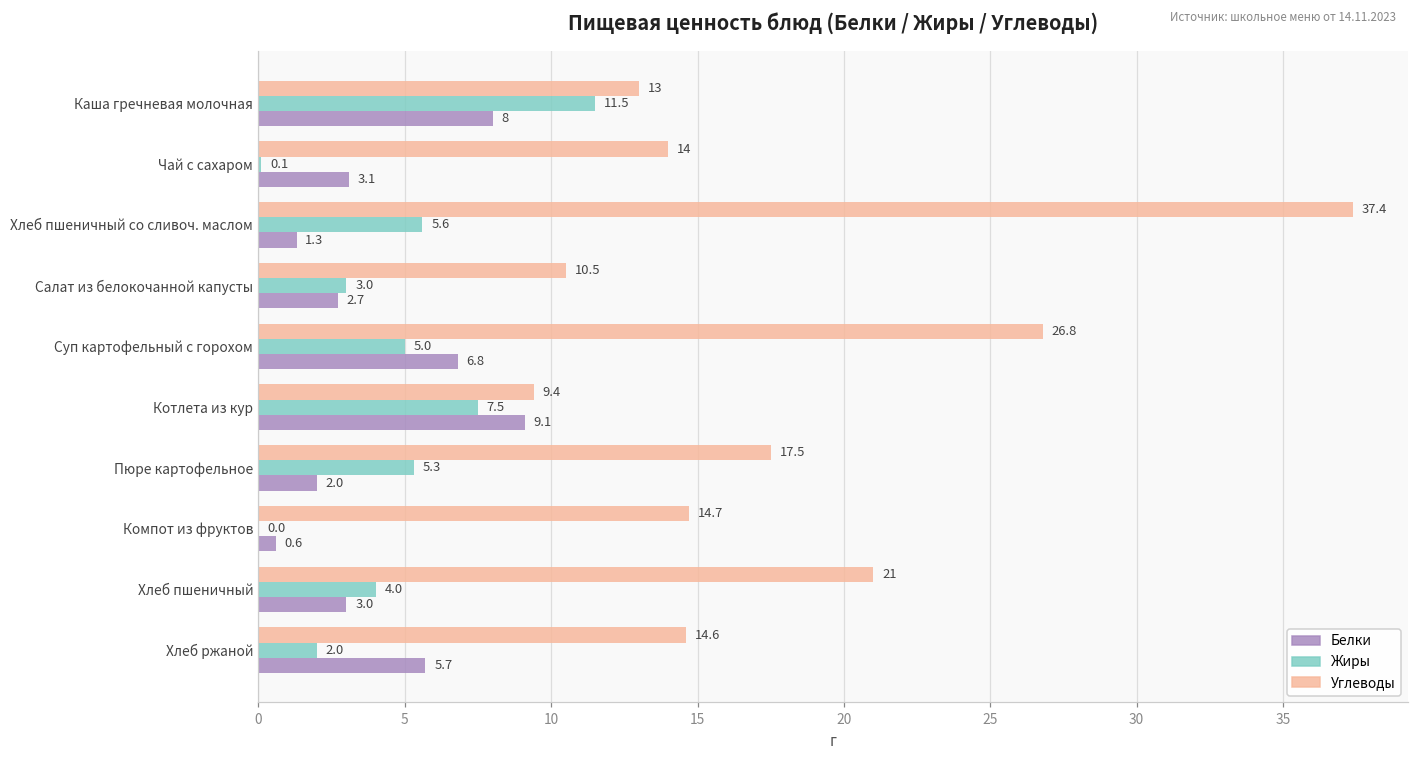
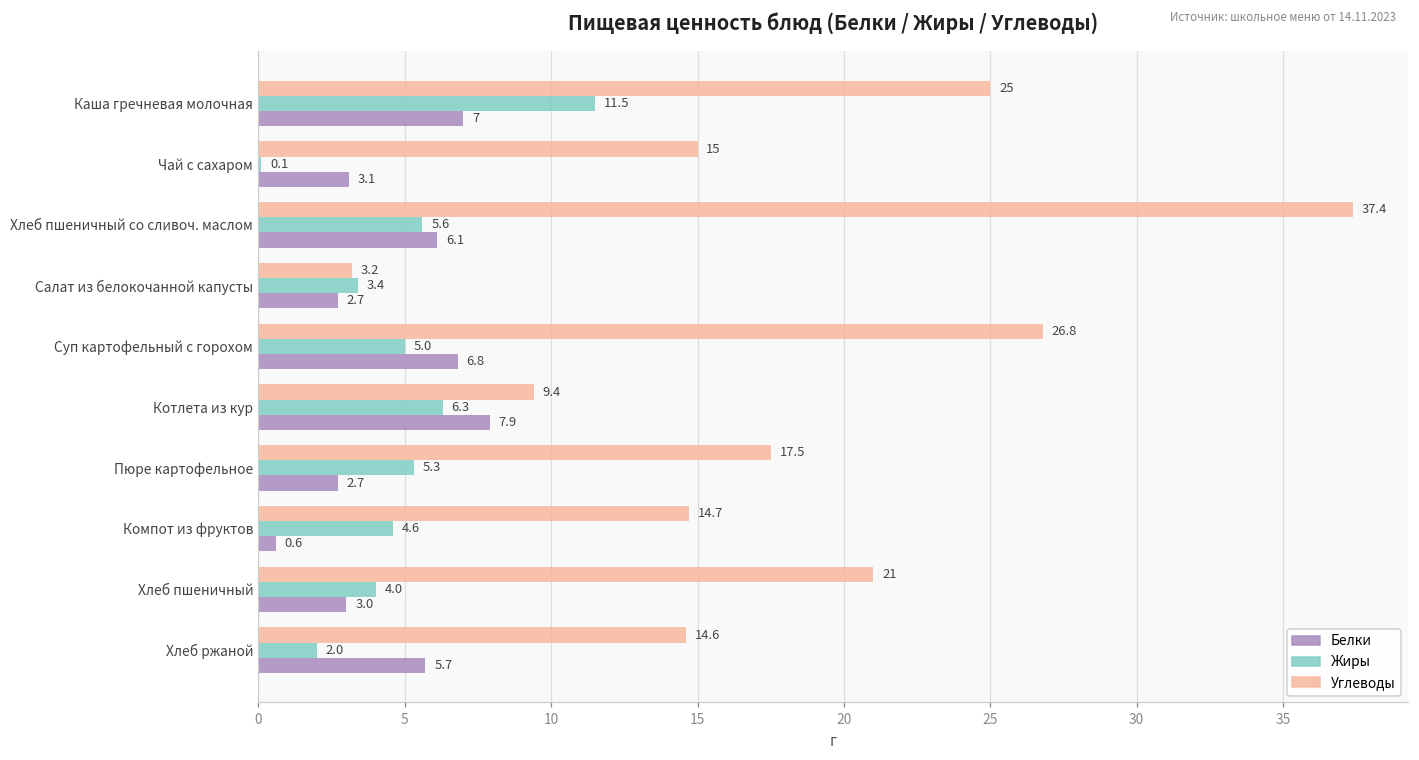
Углеводы, Каша гречневая молочная: 13 -> 25
Белки, Каша гречневая молочная: 8 -> 7
Углеводы, Чай с сахаром: 14 -> 15
Белки, Хлеб пшеничный со сливоч. маслом: 1.3 -> 6.1
Углеводы, Салат из белокочанной капусты: 10.5 -> 3.2
Жиры, Салат из белокочанной капусты: 3.0 -> 3.4
Жиры, Котлета из кур: 7.5 -> 6.3
Белки, Котлета из кур: 9.1 -> 7.9
Белки, Пюре картофельное: 2.0 -> 2.7
Жиры, Компот из фруктов: 0.0 -> 4.6
